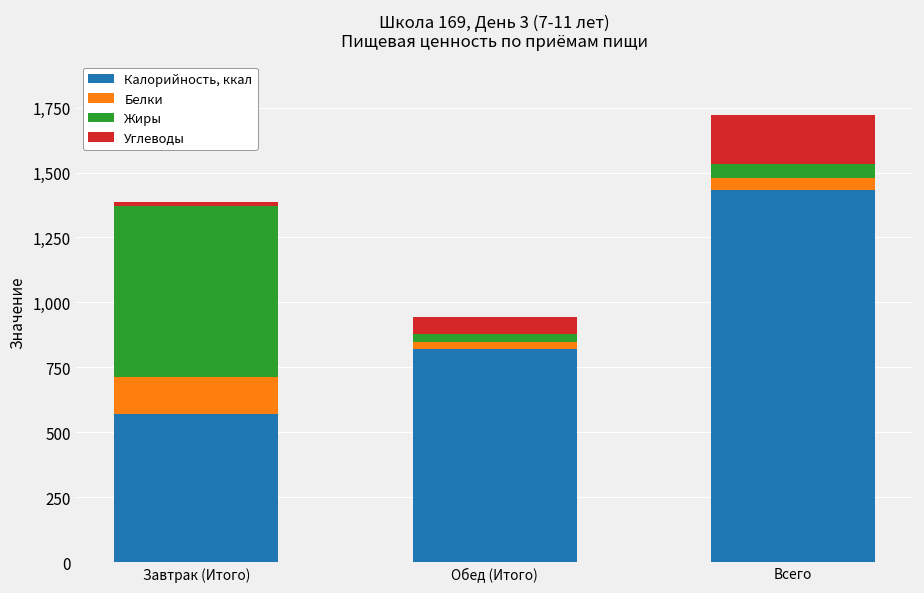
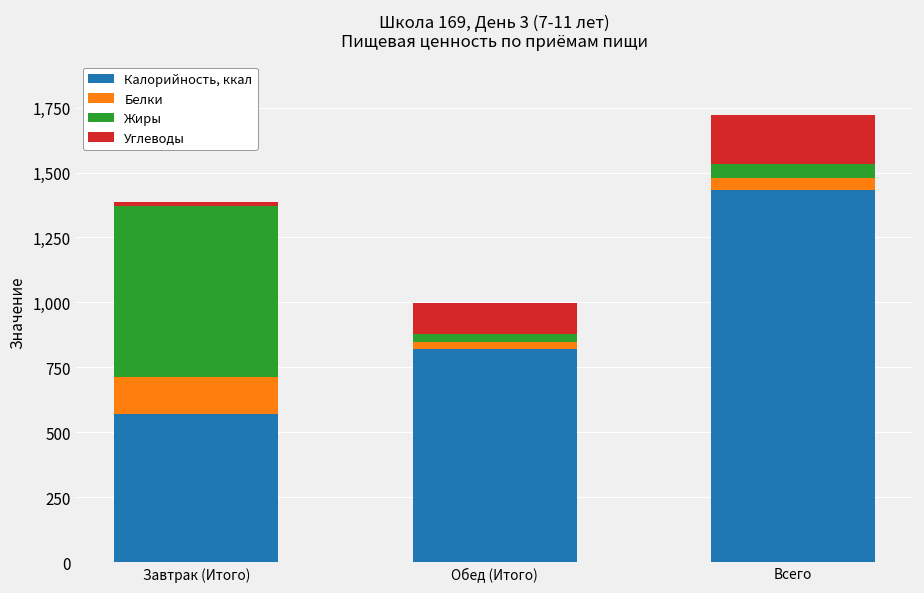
Углеводы, Обед (Итого): 60 -> 120
